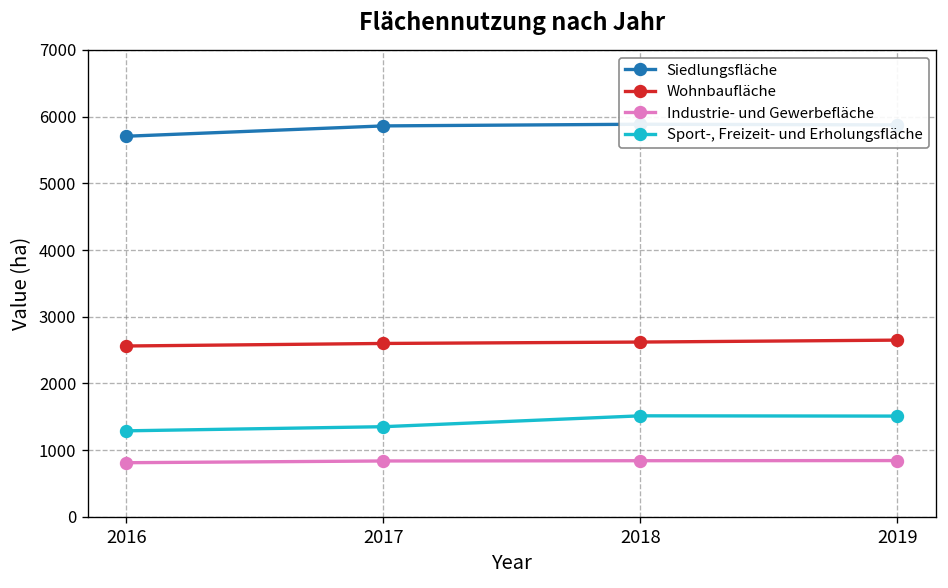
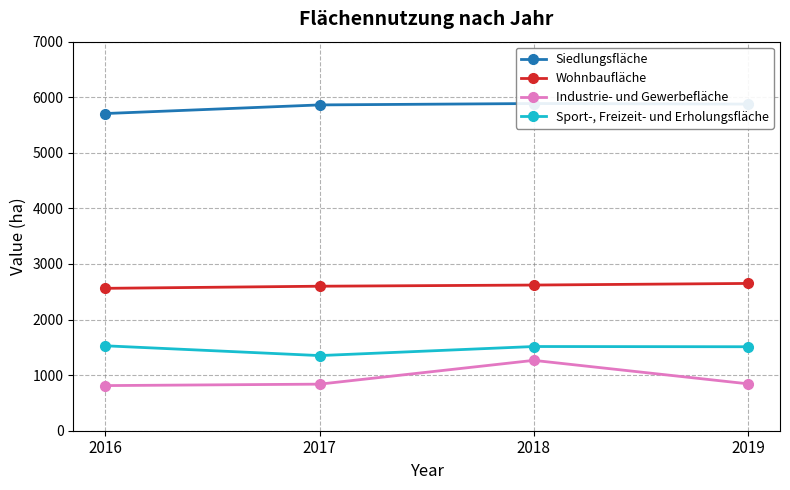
Sport-, Freizeit- und Erholungsfläche, 2016: 1300 -> 1500
Industrie- und Gewerbefläche, 2018: 800 -> 1300
